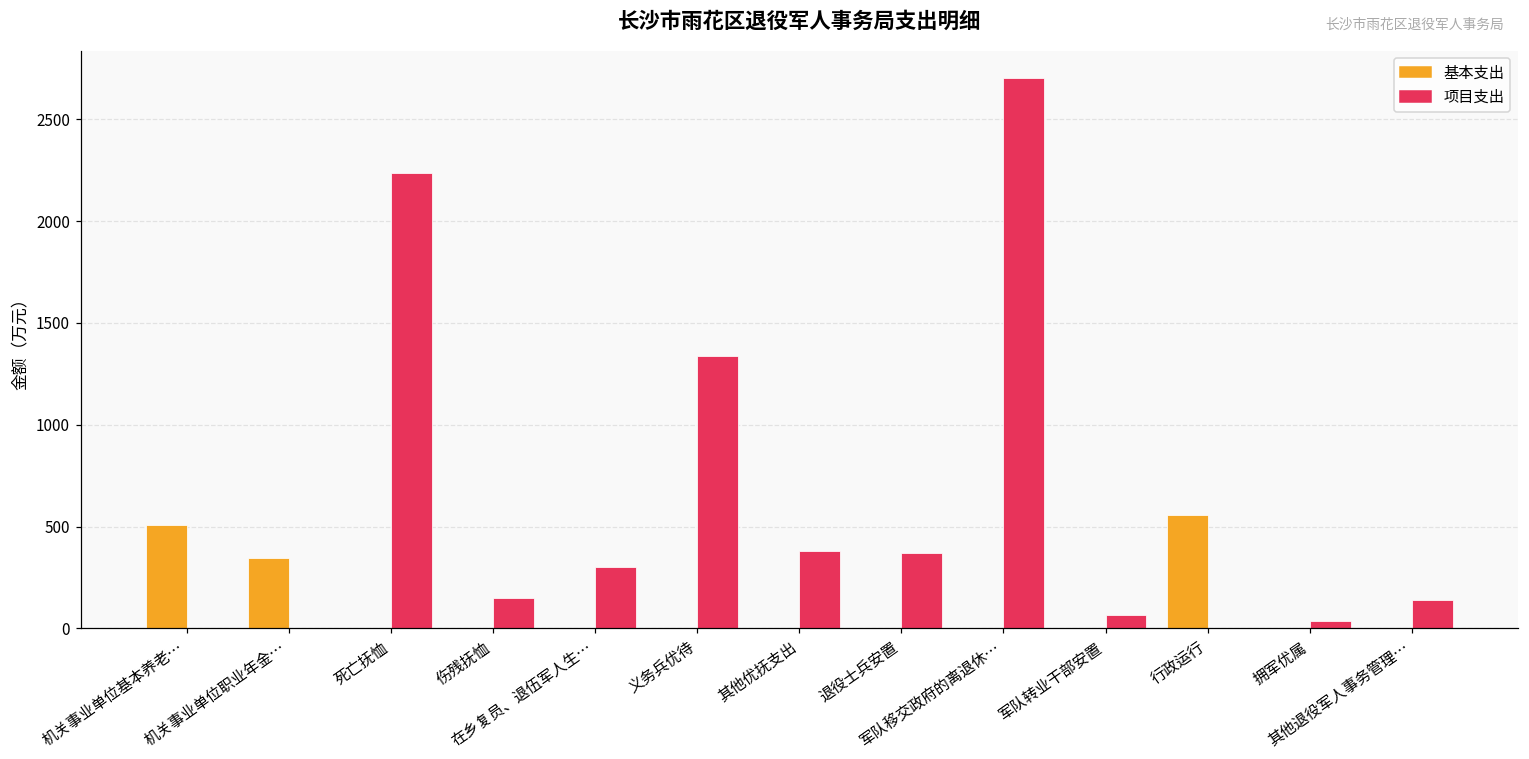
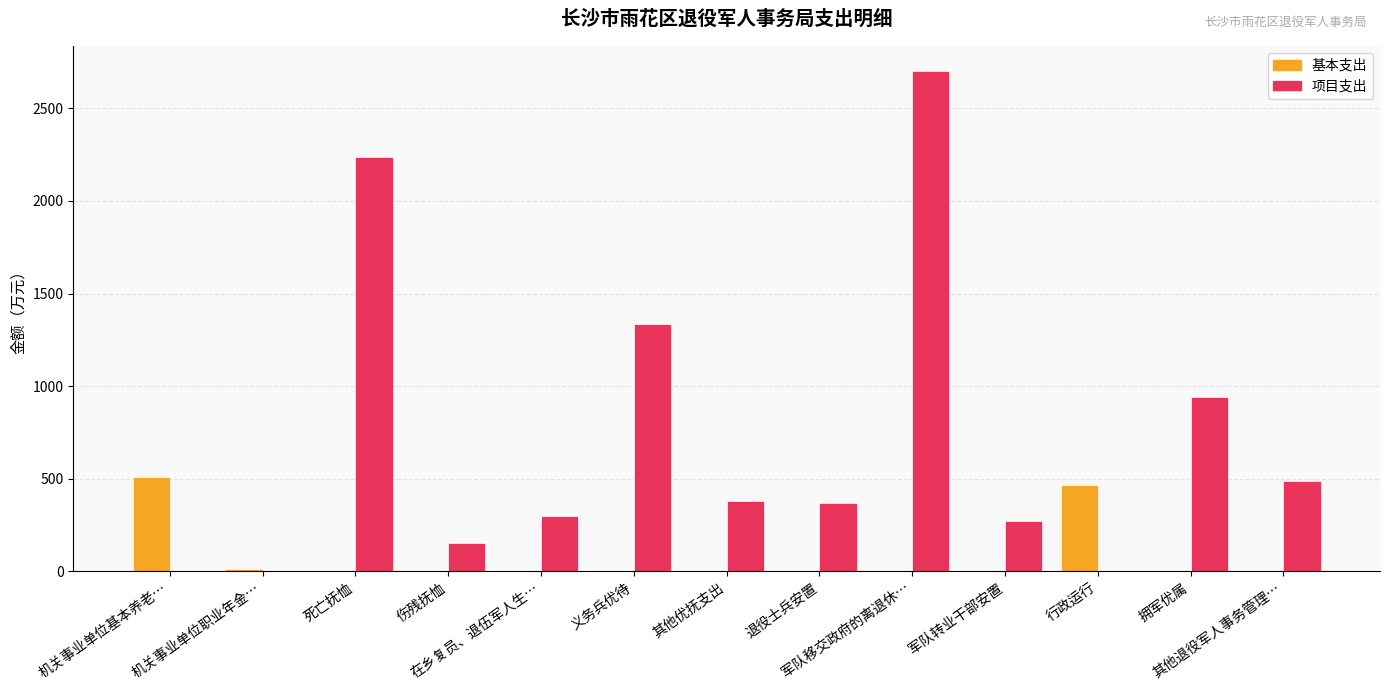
基本支出, 机关事业单位职业年金…: 350 -> 10
项目支出, 军队转业干部安置: 60 -> 270
基本支出, 行政运行: 560 -> 460
项目支出, 拥军优属: 40 -> 940
项目支出, 其他退役军人事务管理…: 140 -> 490
